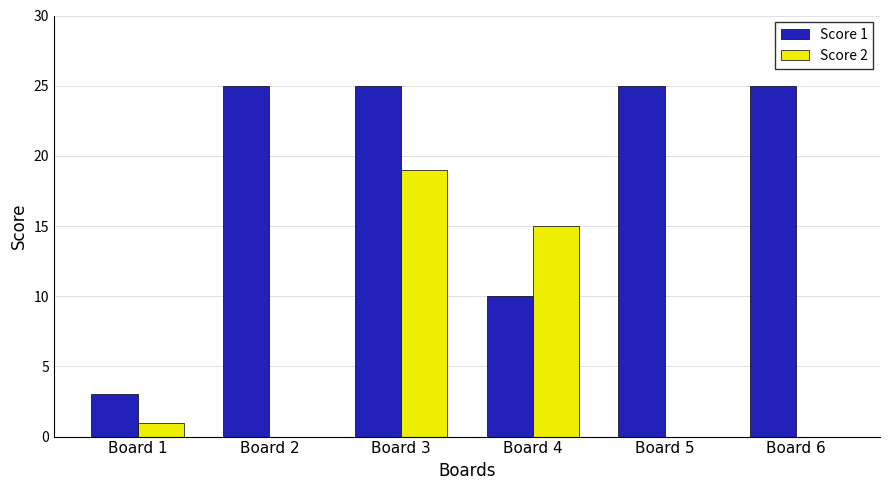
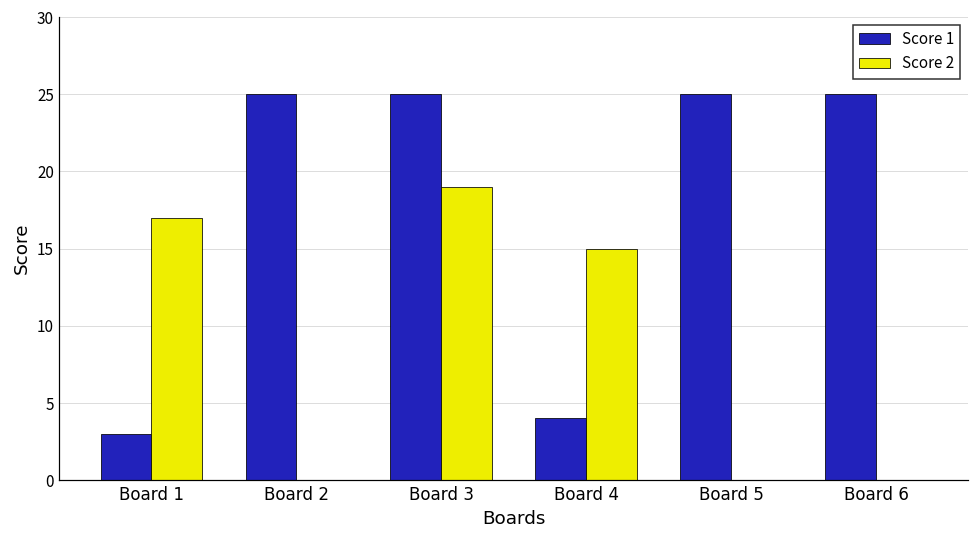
Score 2, Board 1: 1 -> 17
Score 1, Board 4: 10 -> 4
